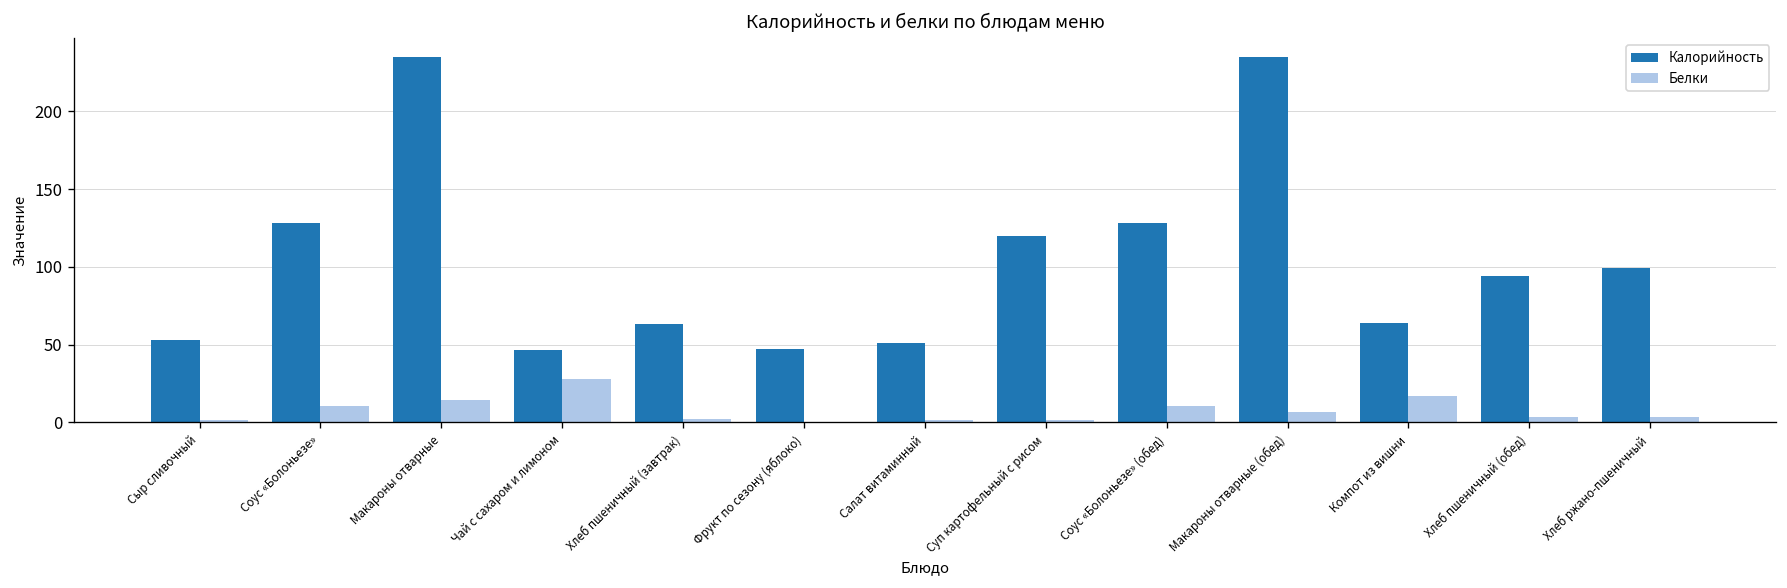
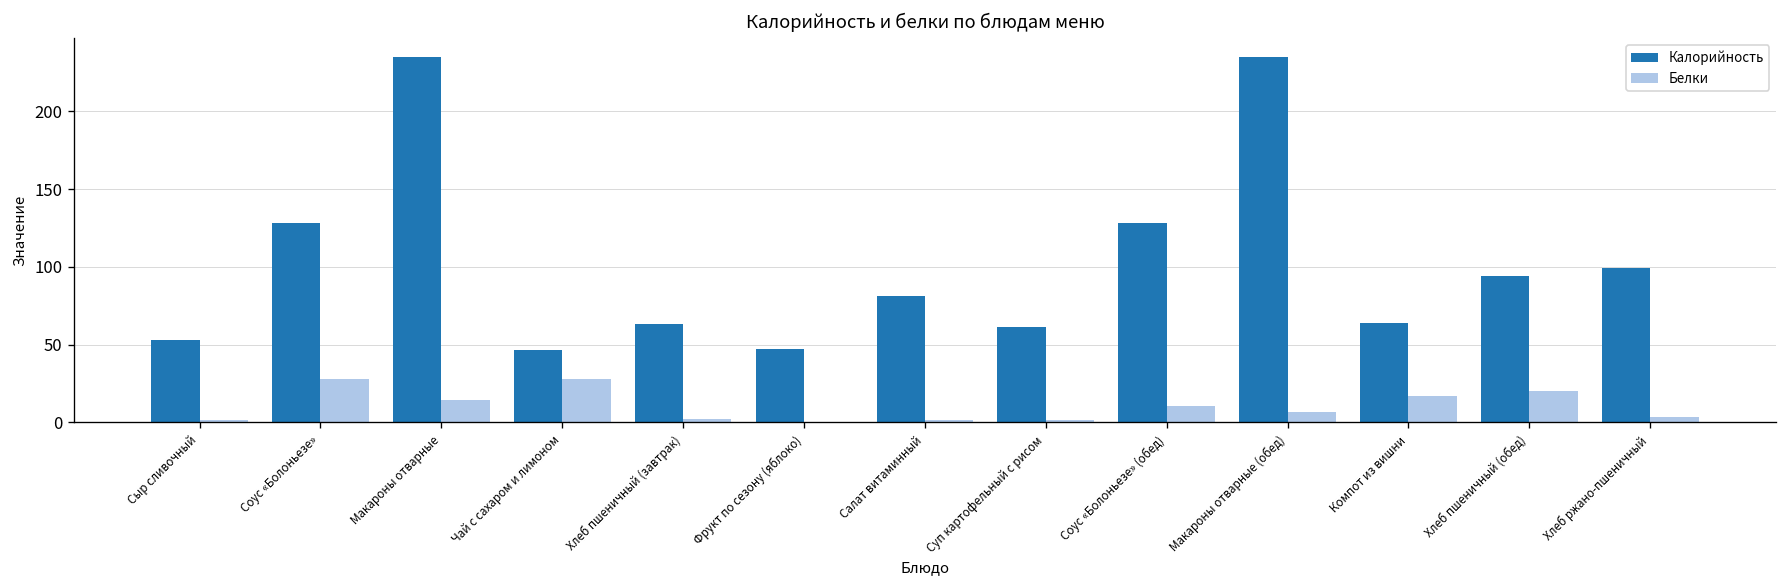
Белки, Соус «Болоньезе»: 10 -> 28
Калорийность, Салат витаминный: 51 -> 82
Калорийность, Суп картофельный с рисом: 120 -> 61
Белки, Хлеб пшеничный (обед): 3 -> 20
